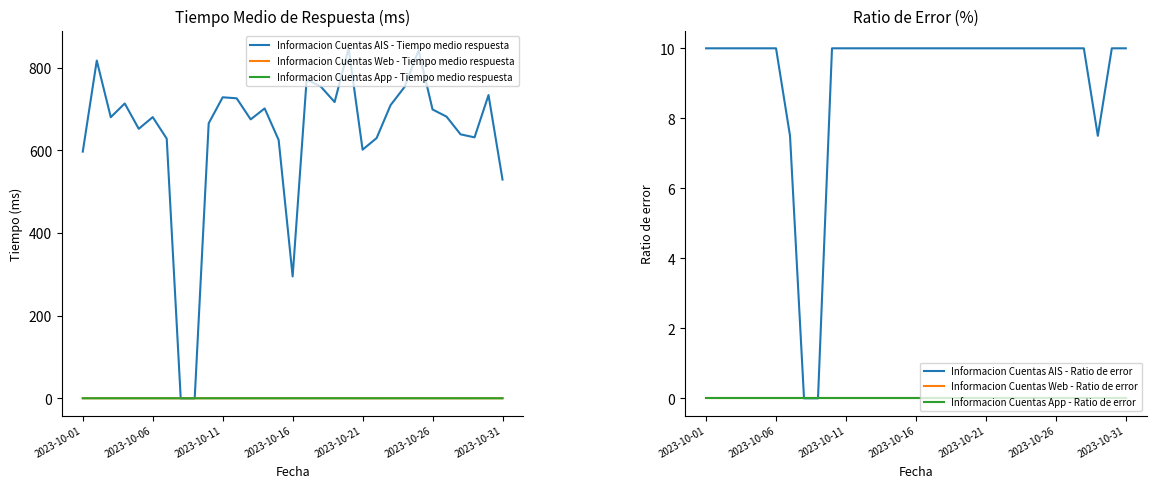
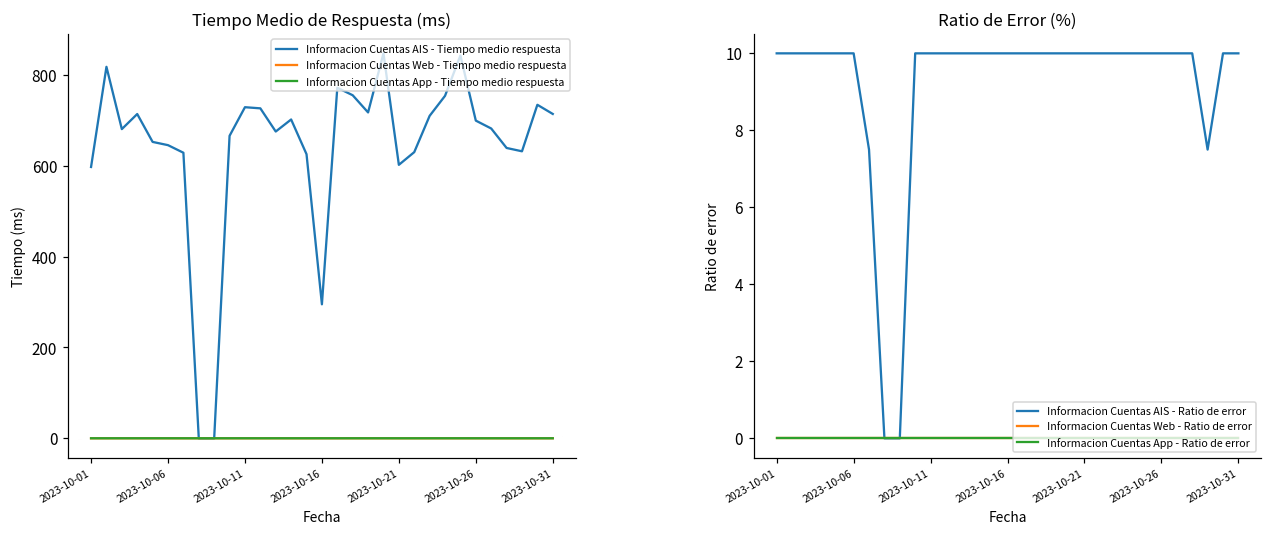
Tiempo Medio de Respuesta (ms), Informacion Cuentas AIS - Tiempo medio respuesta, 2023-10-06: 680 -> 650
Tiempo Medio de Respuesta (ms), Informacion Cuentas AIS - Tiempo medio respuesta, 2023-10-31: 530 -> 710
